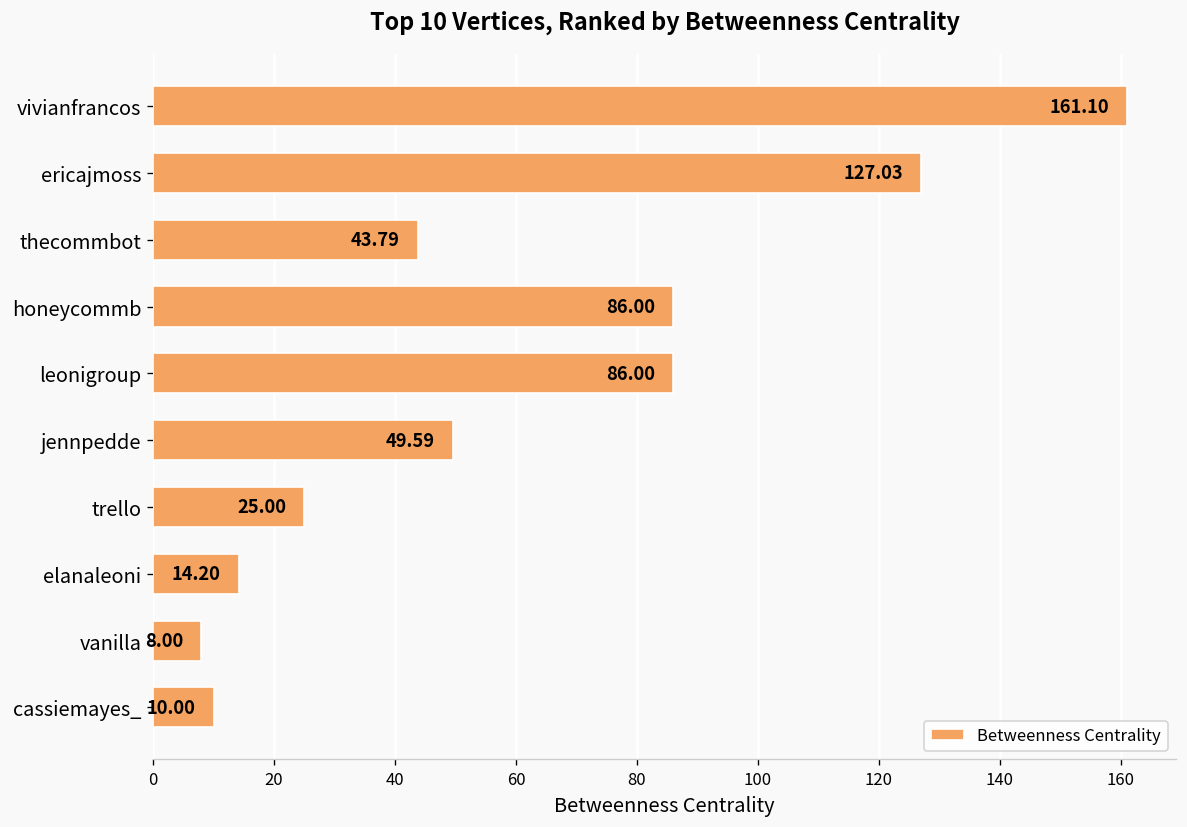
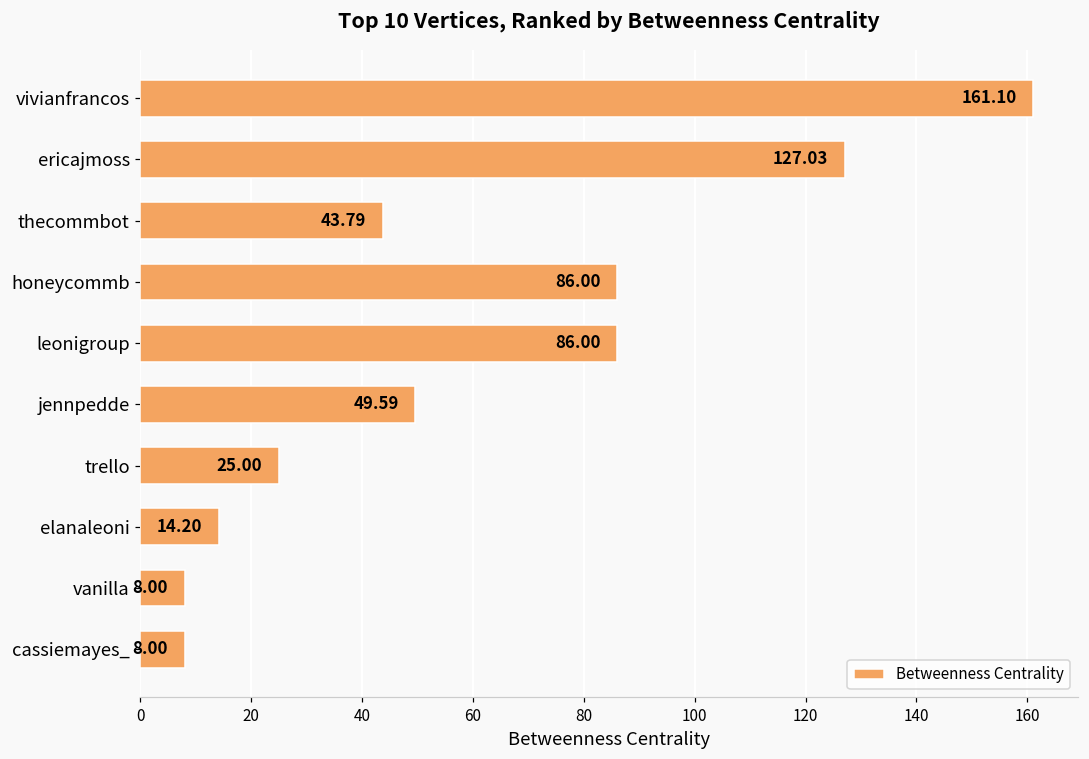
cassiemayes_: 10.00 -> 8.00
